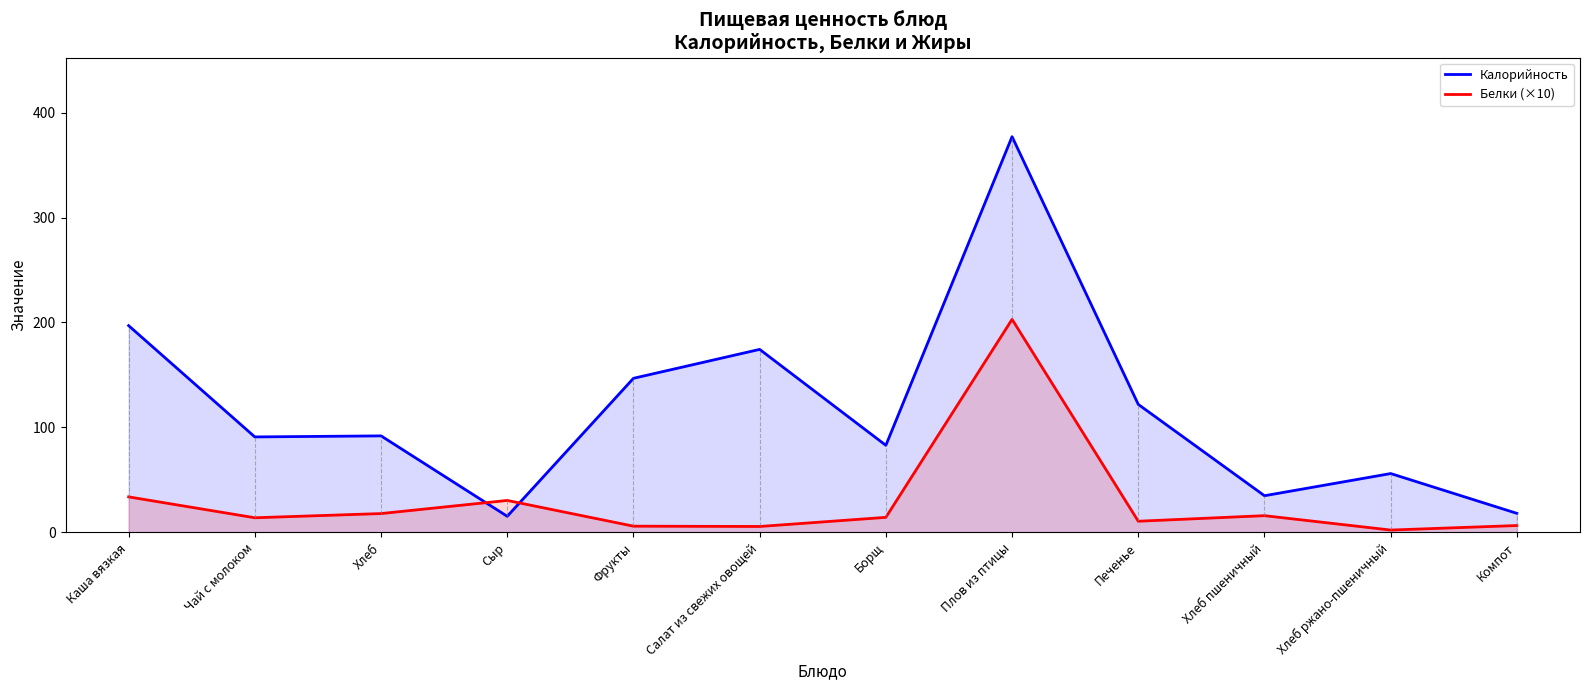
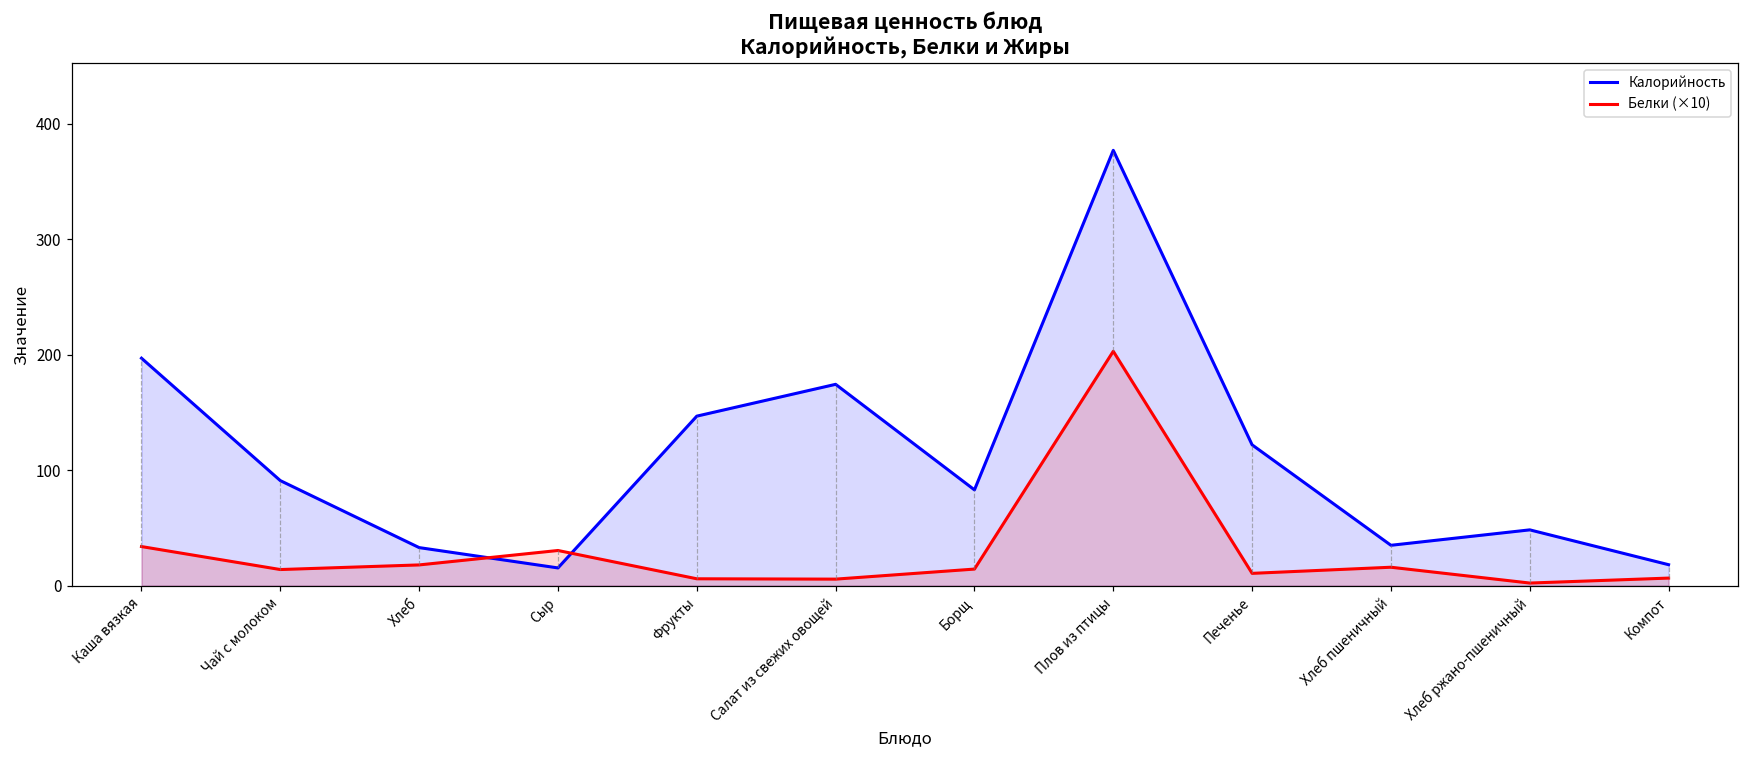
Калорийность, Хлеб: 92 -> 33
Калорийность, Хлеб ржано-пшеничный: 56 -> 48
